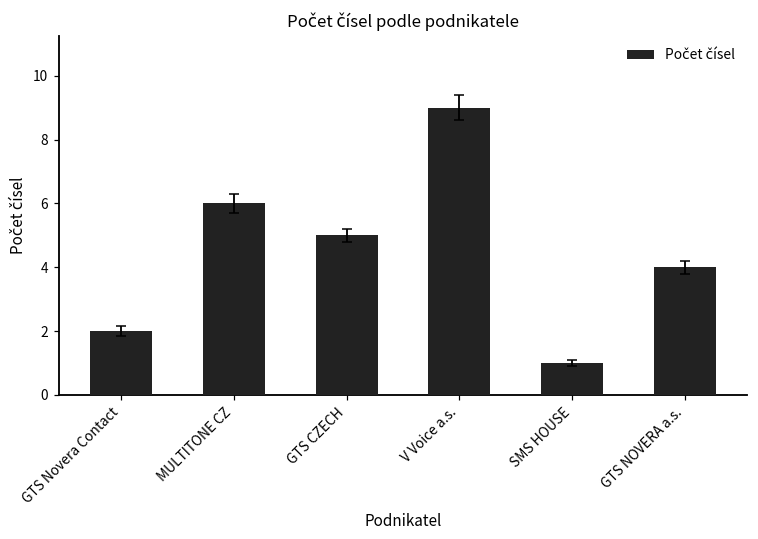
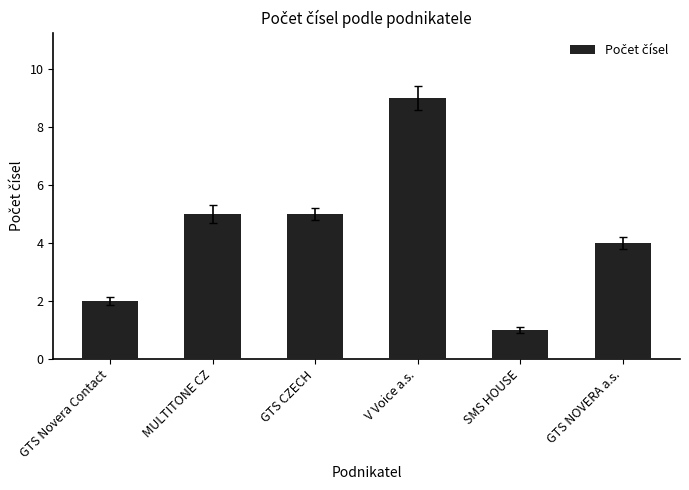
Počet čísel, MULTITONE CZ: 6 -> 5
